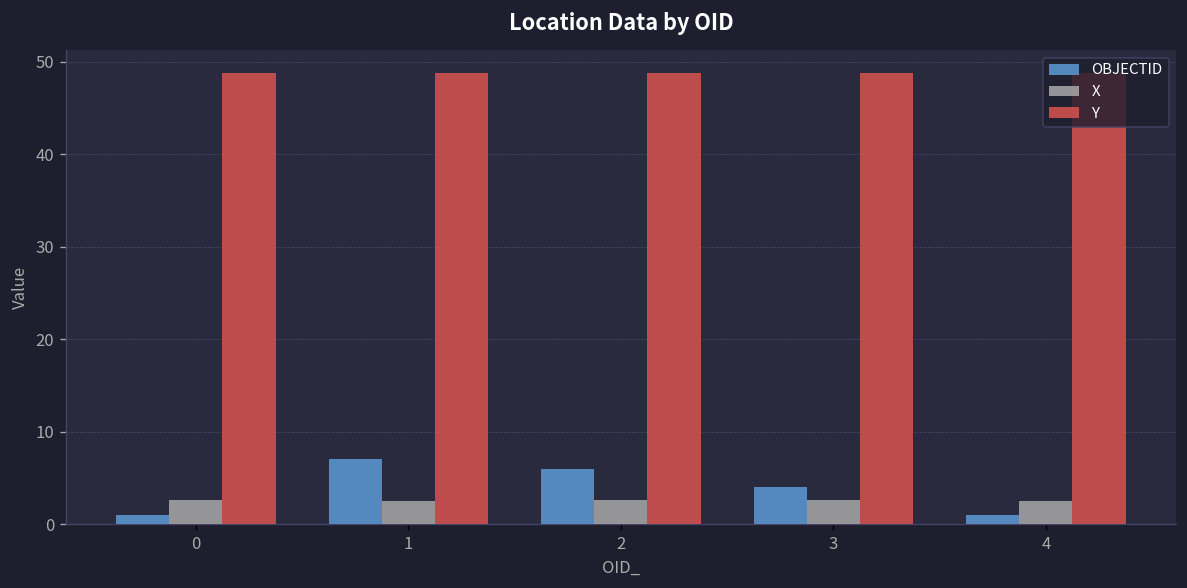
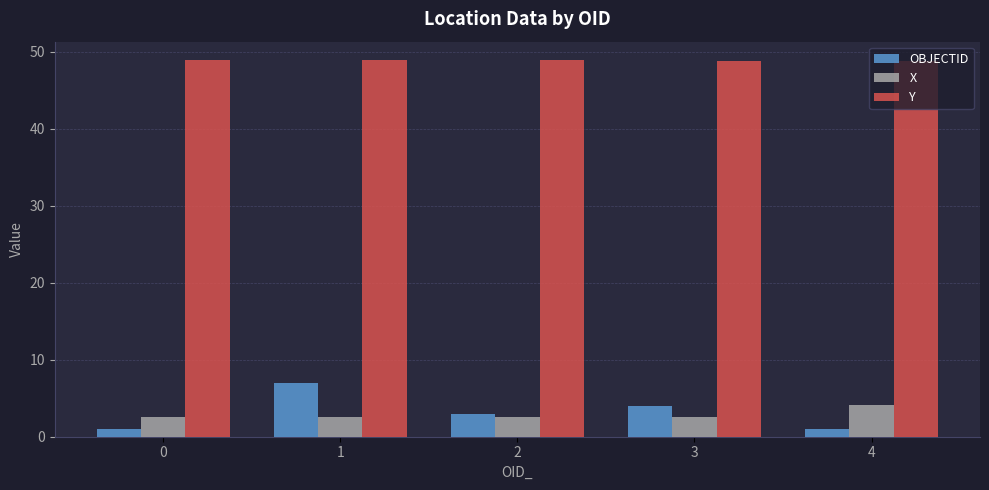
OBJECTID, 2: 6 -> 3
X, 4: 3 -> 4
